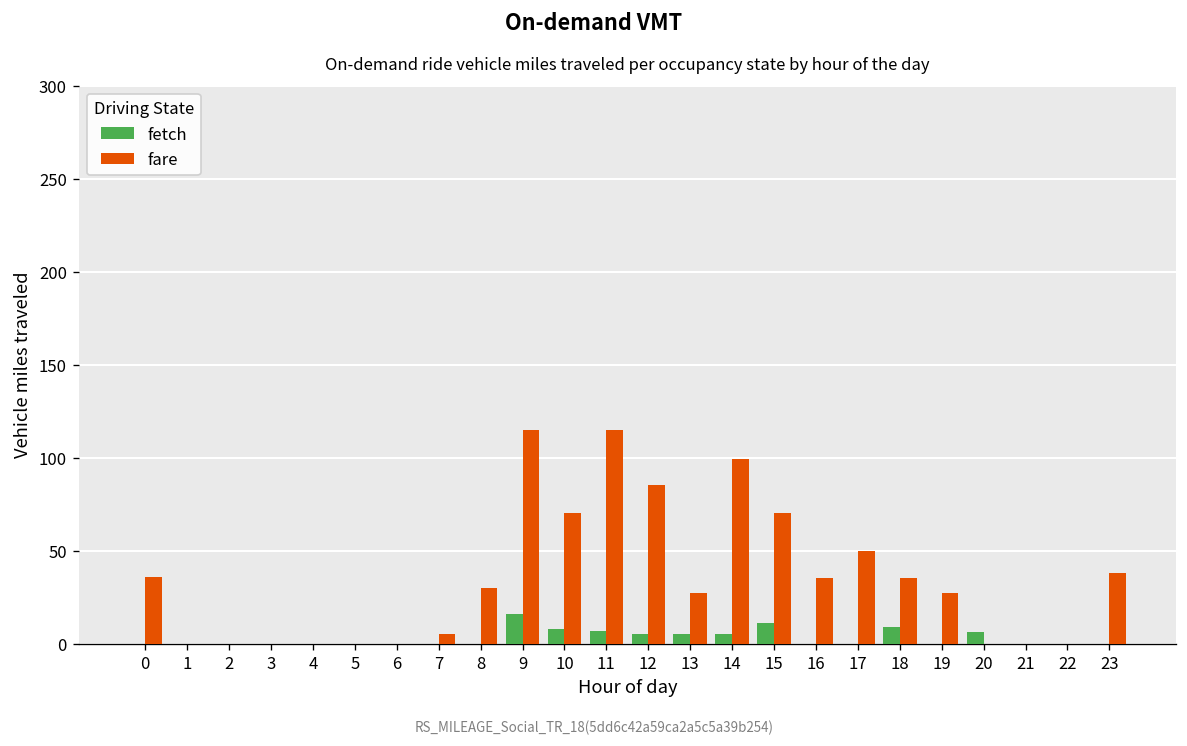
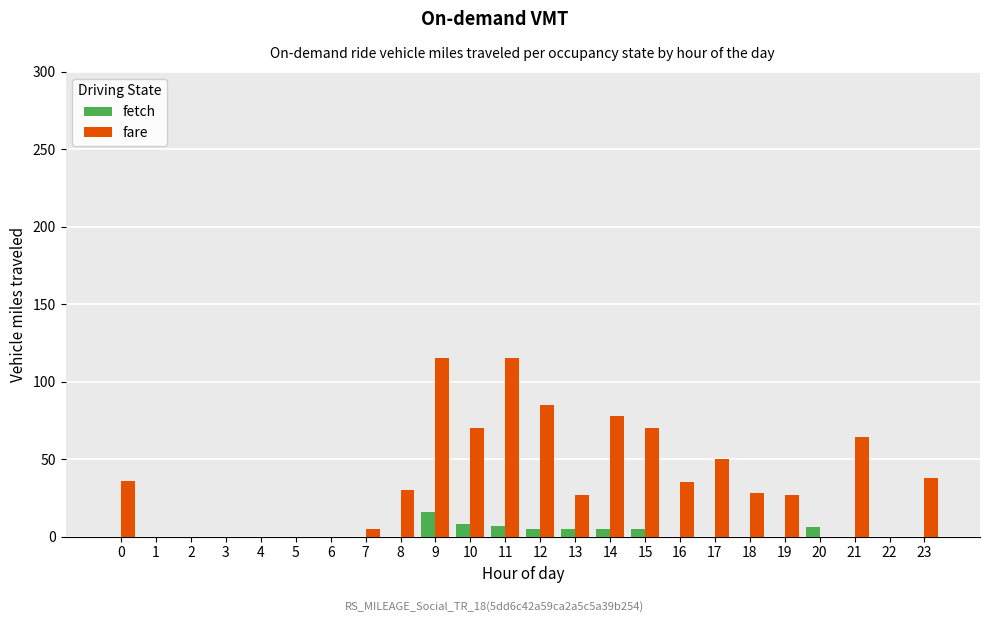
fare, 14: 99 -> 78
fetch, 15: 11 -> 5
fetch, 18: 9 -> 0
fare, 18: 35 -> 28
fare, 21: 0 -> 64
